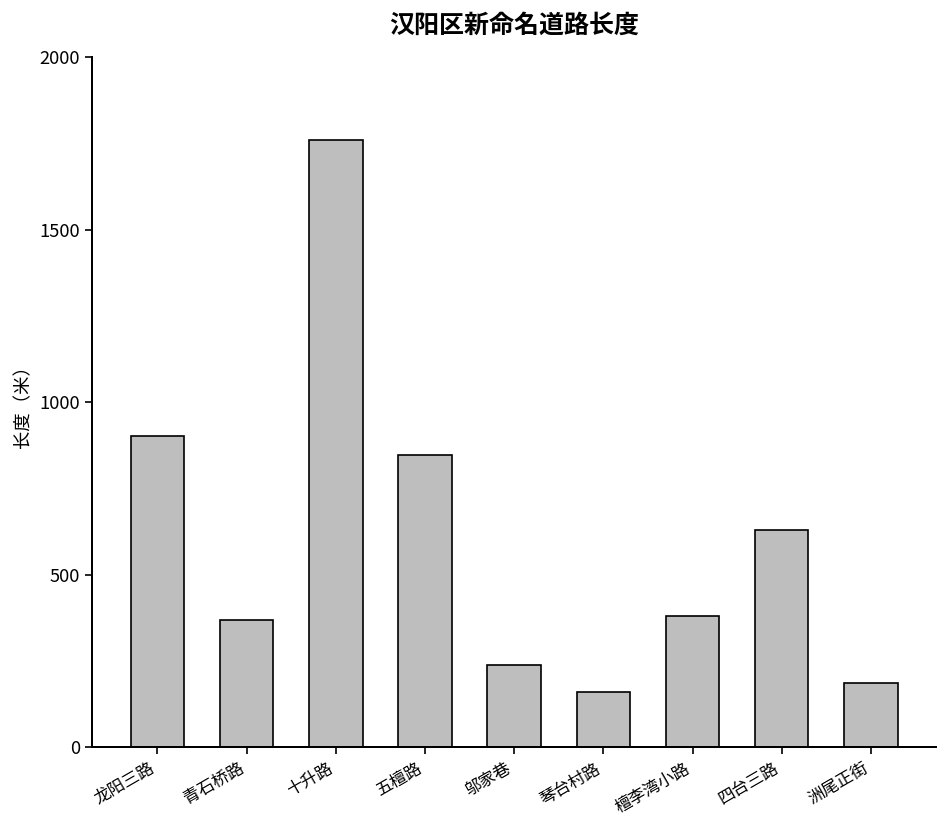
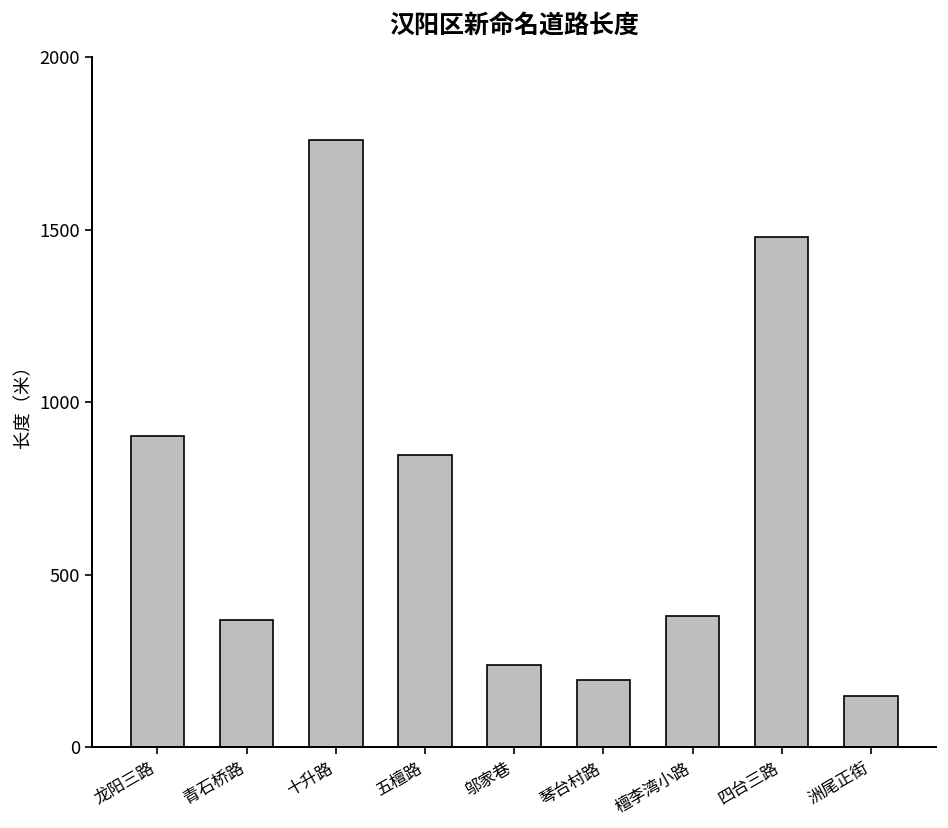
琴台村路: 160 -> 200
四台三路: 630 -> 1480
洲尾正街: 190 -> 150
